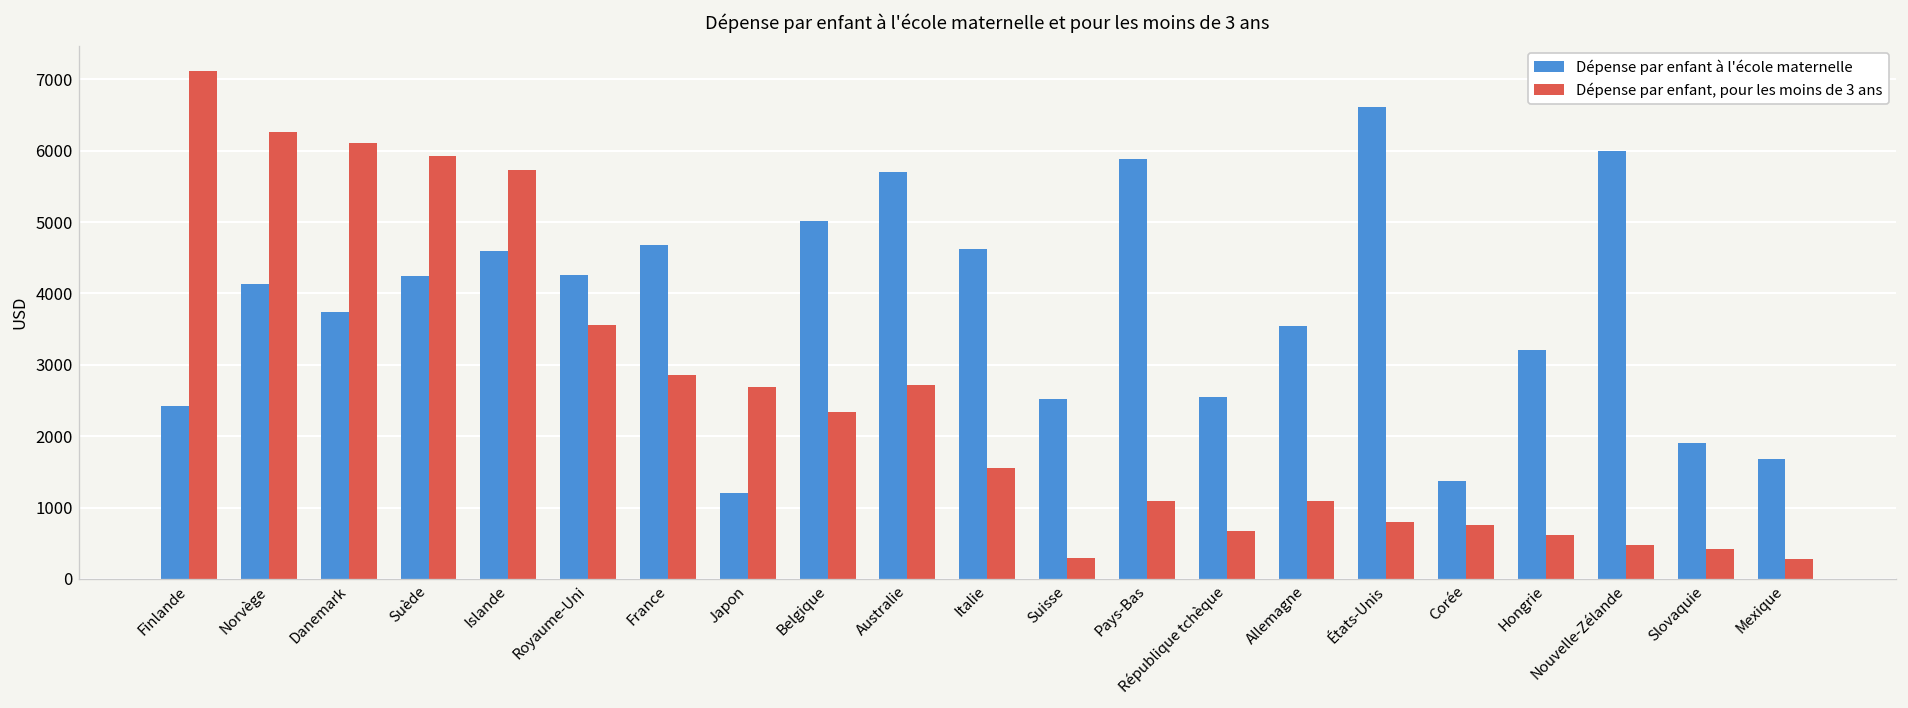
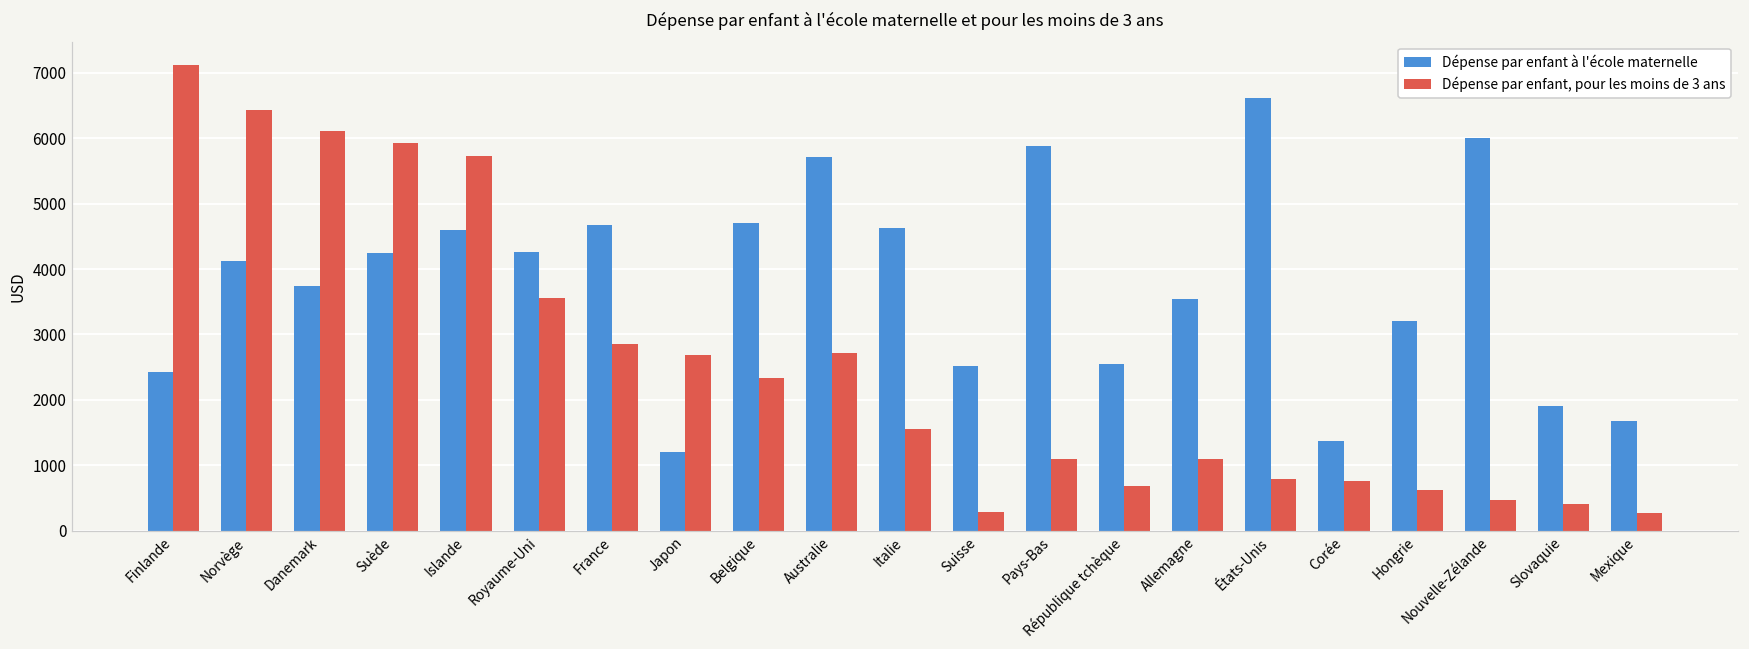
Dépense par enfant, pour les moins de 3 ans, Norvège: 6300 -> 6400
Dépense par enfant à l'école maternelle, Belgique: 5000 -> 4700
